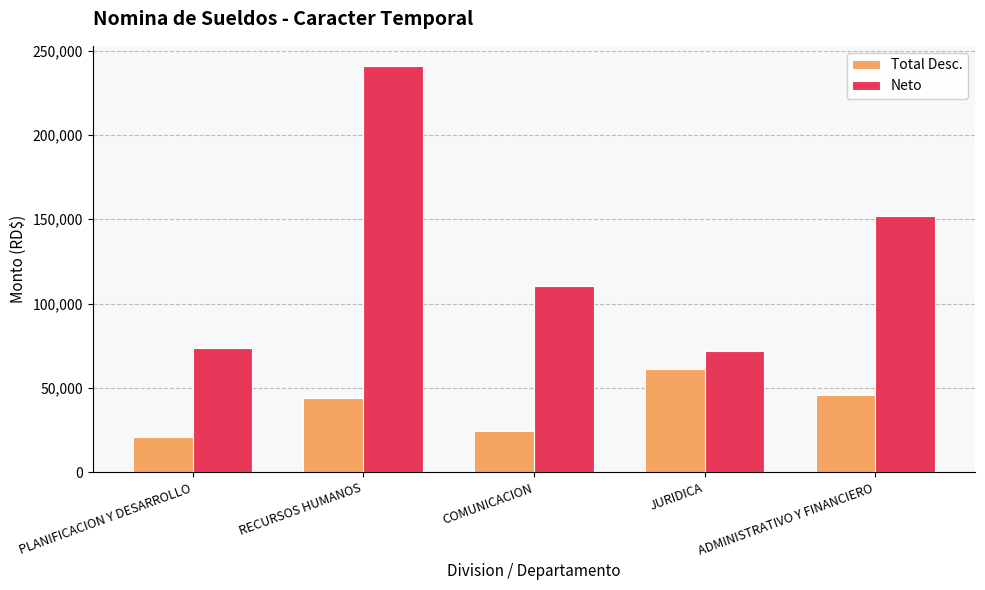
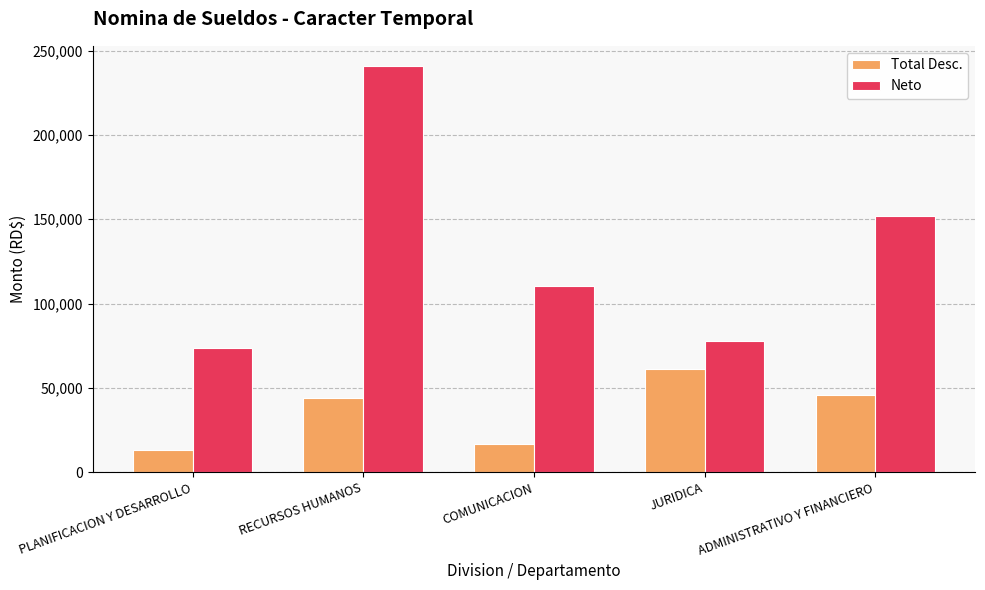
Total Desc., PLANIFICACION Y DESARROLLO: 21,000 -> 13,000
Total Desc., COMUNICACION: 24,000 -> 17,000
Neto, JURIDICA: 72,000 -> 78,000
